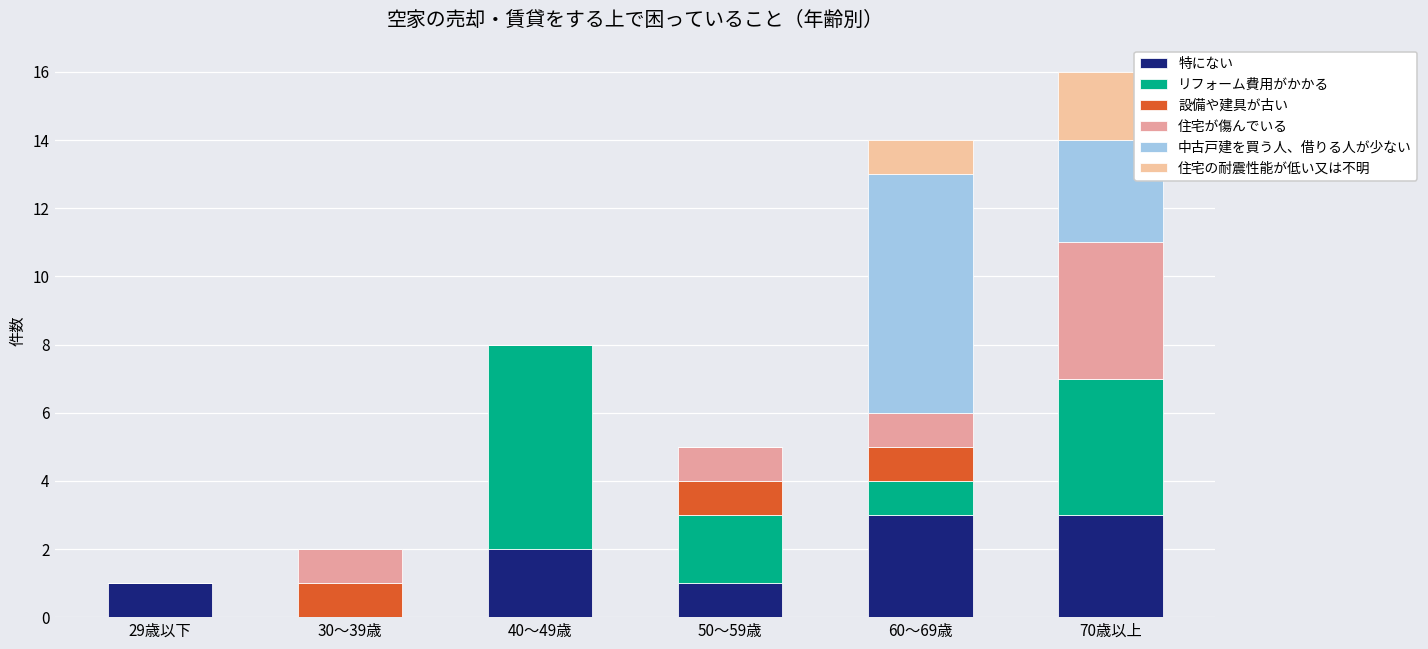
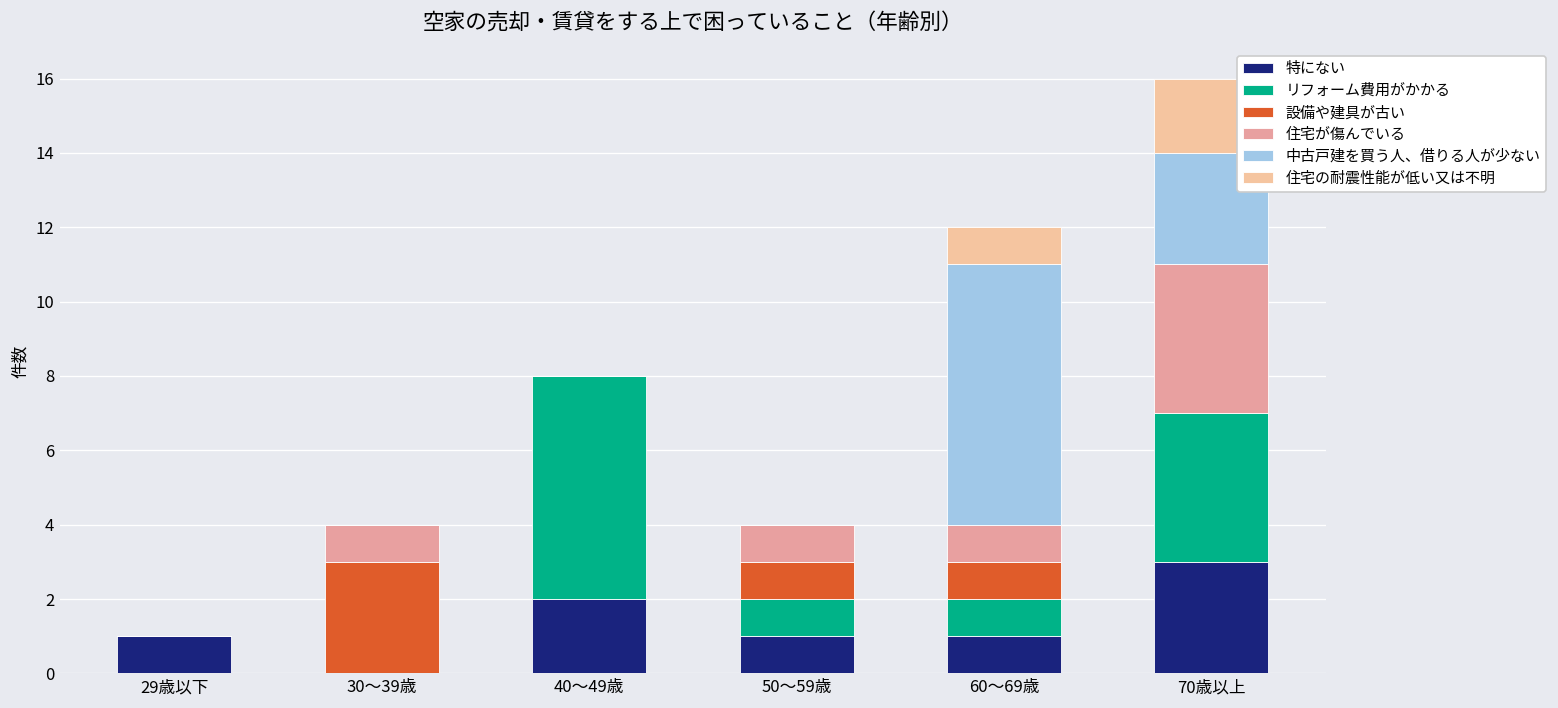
設備や建具が古い, 30～39歳: 1 -> 3
リフォーム費用がかかる, 50～59歳: 2 -> 1
特にない, 60～69歳: 3 -> 1
